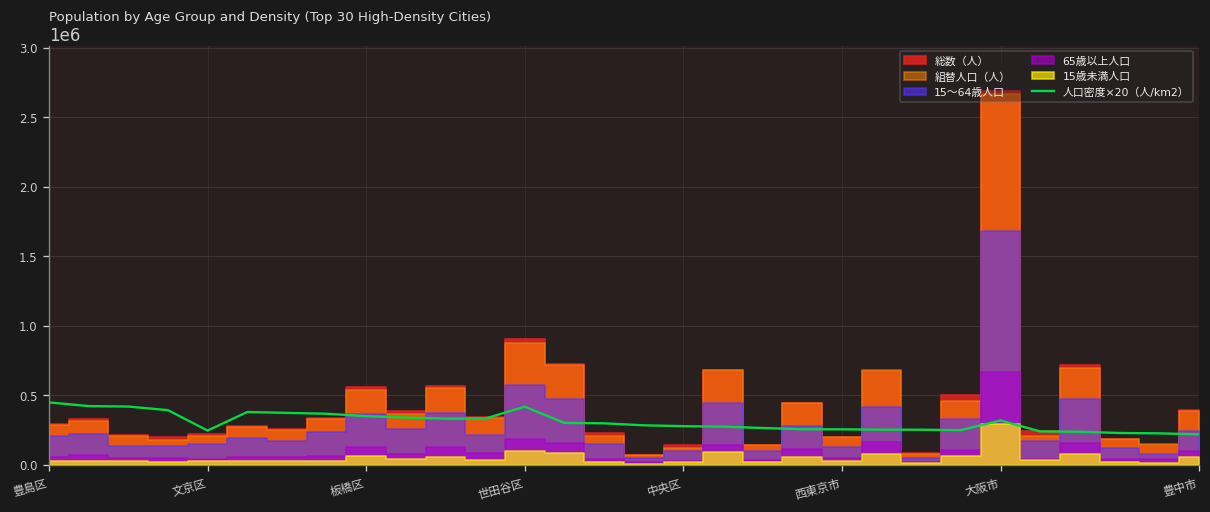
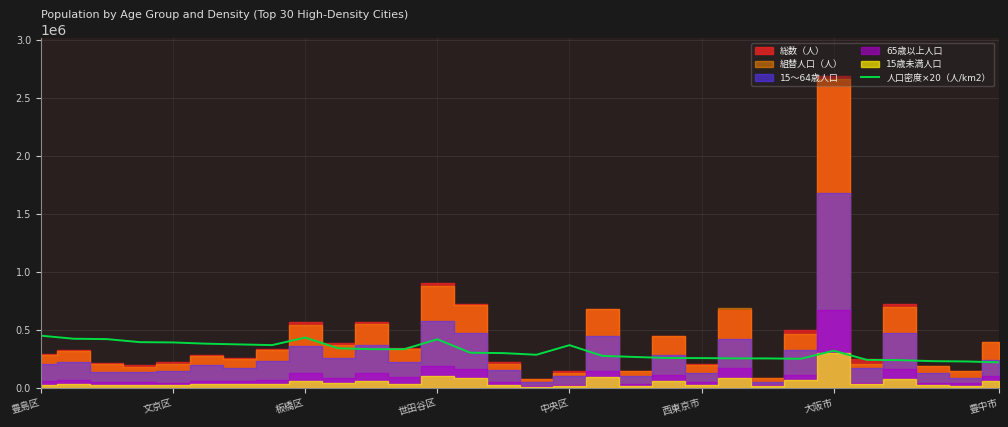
人口密度×20（人/km2）, 文京区: 240000 -> 390000
人口密度×20（人/km2）, 板橋区: 350000 -> 430000
人口密度×20（人/km2）, 中央区: 280000 -> 370000
